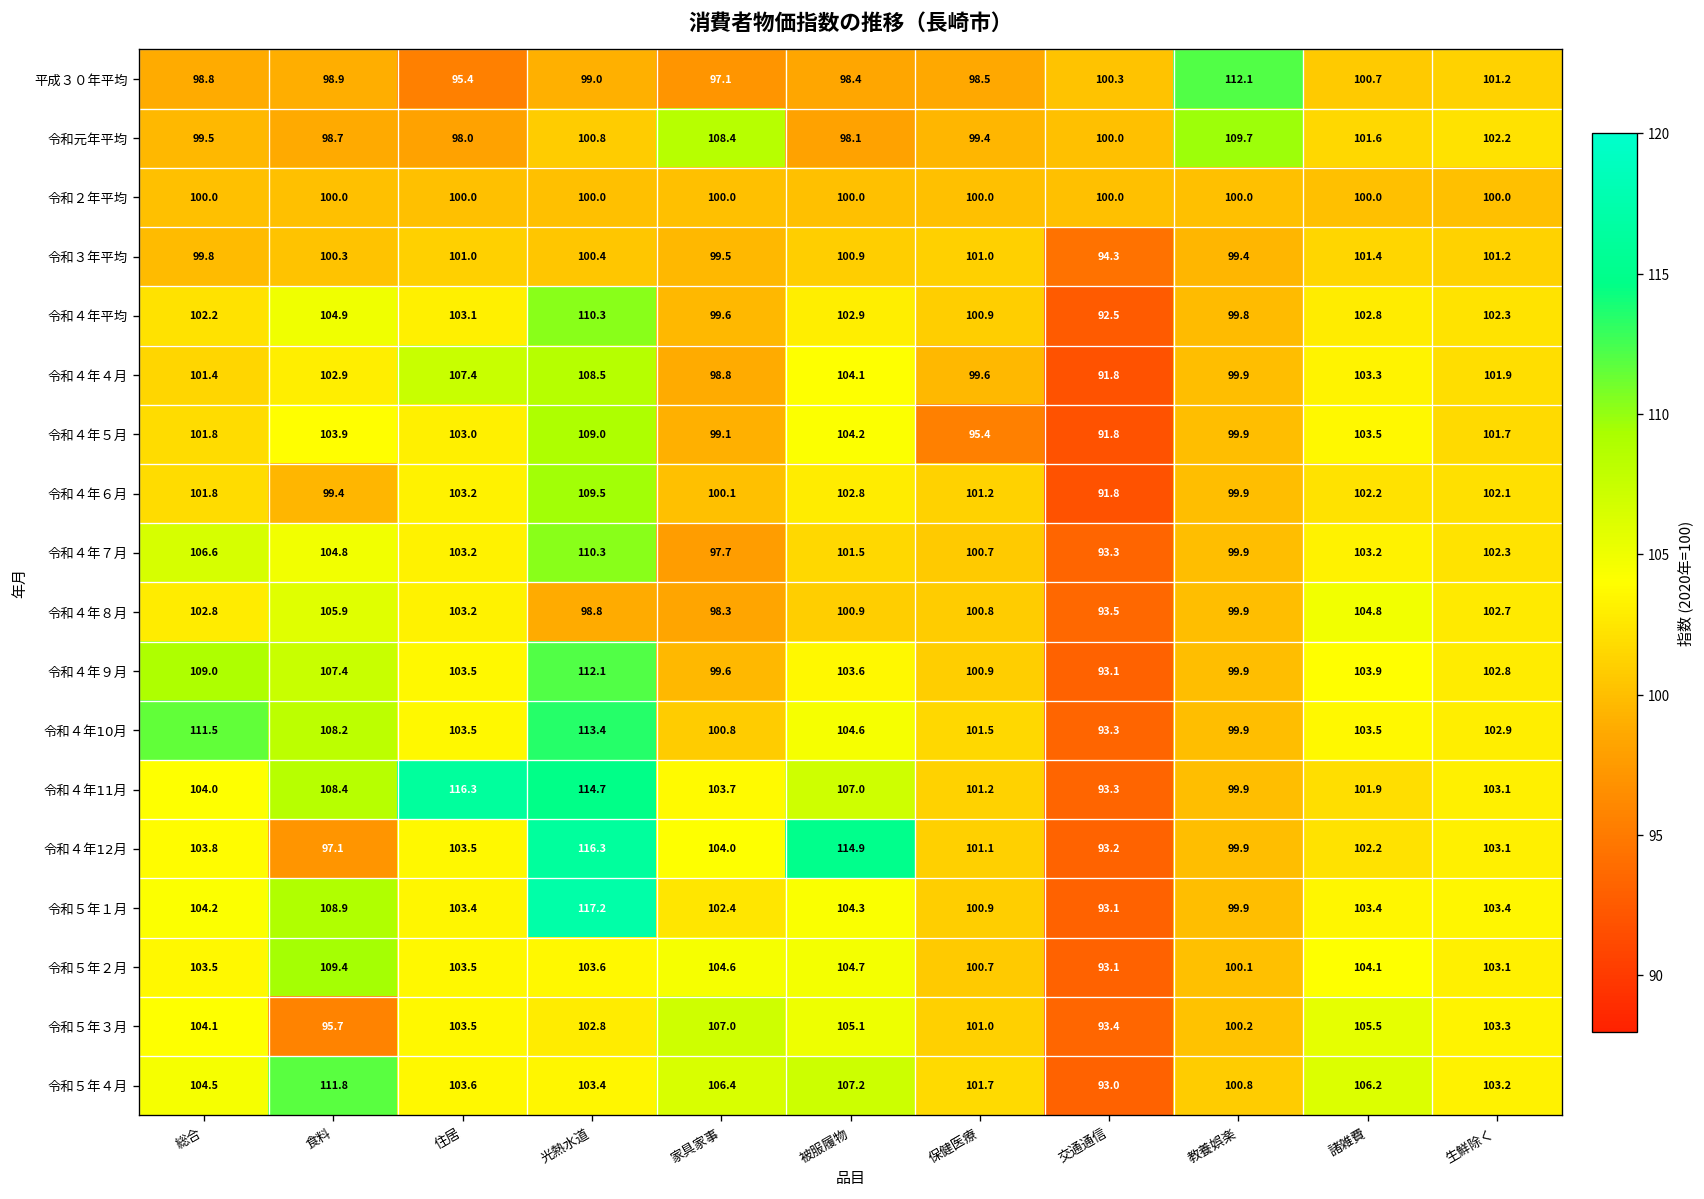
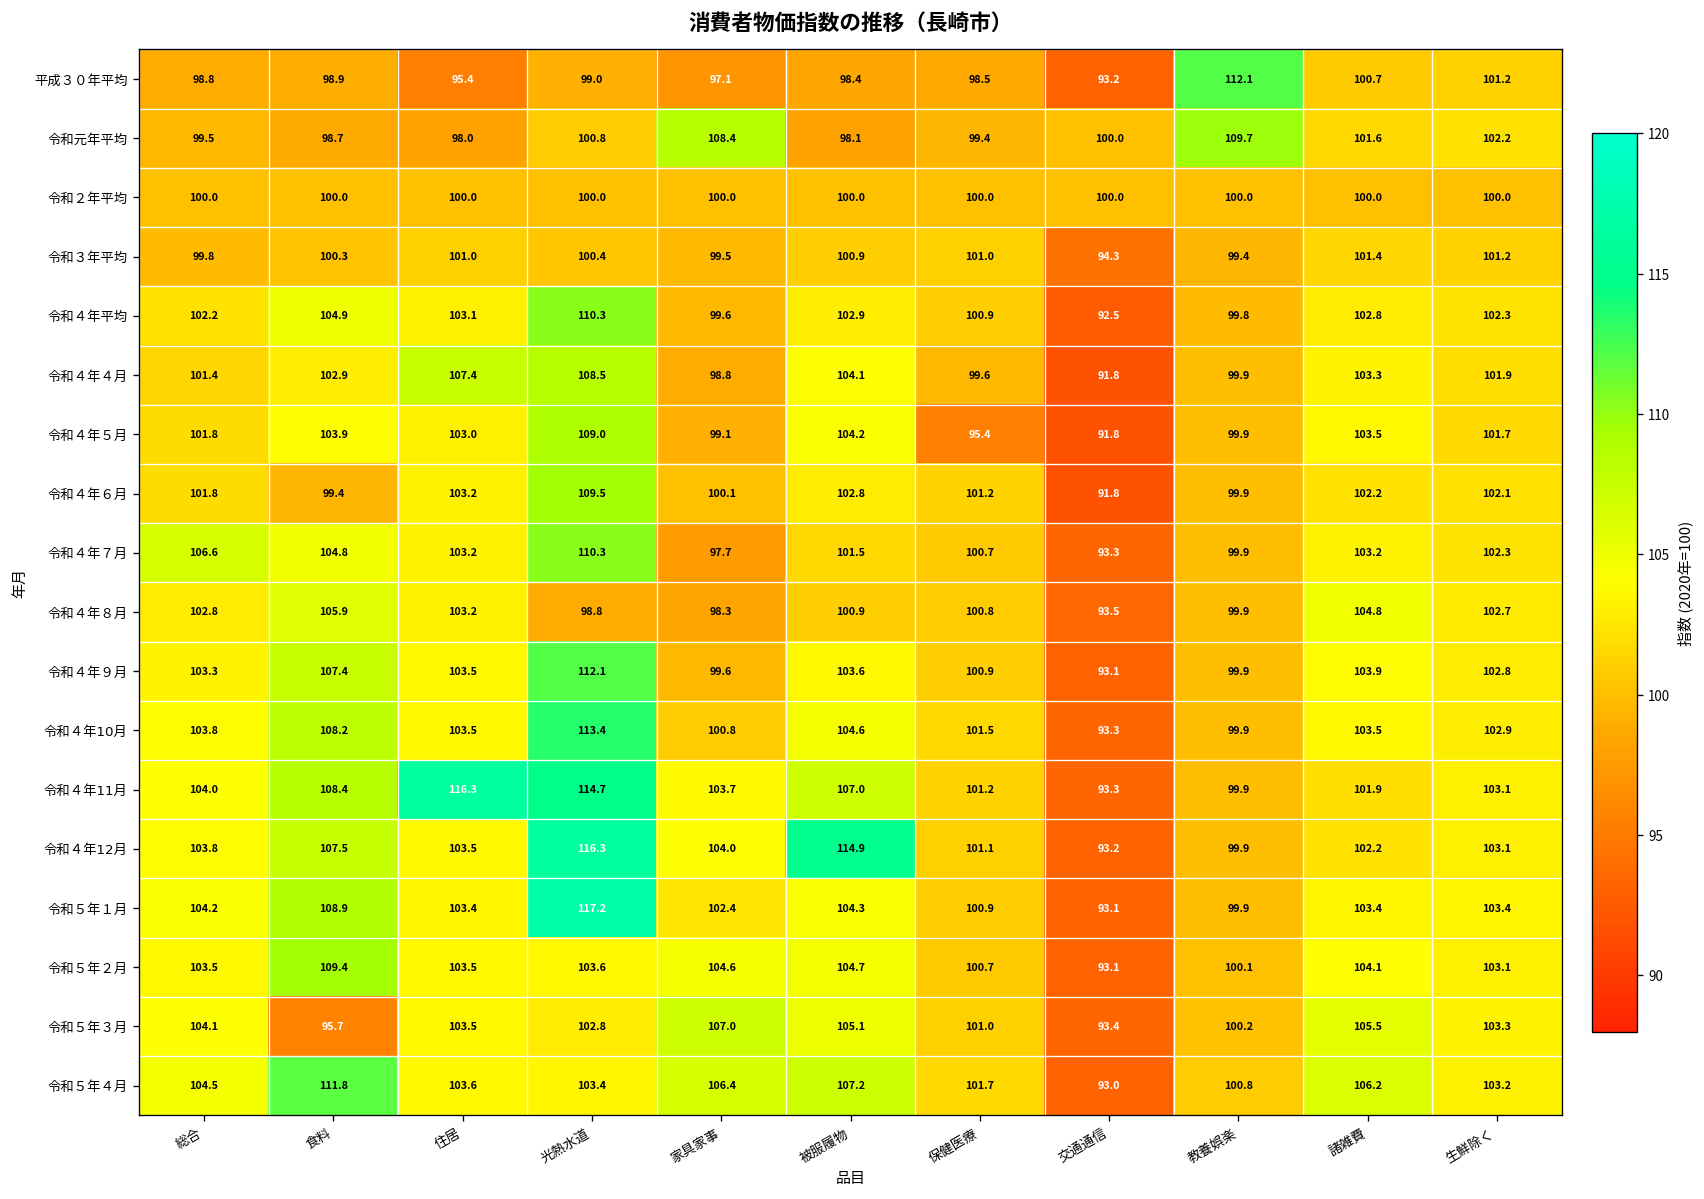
平成３０年平均, 交通通信: 100.3 -> 93.2
令和４年９月, 総合: 109.0 -> 103.3
令和４年10月, 総合: 111.5 -> 103.8
令和４年12月, 食料: 97.1 -> 107.5
